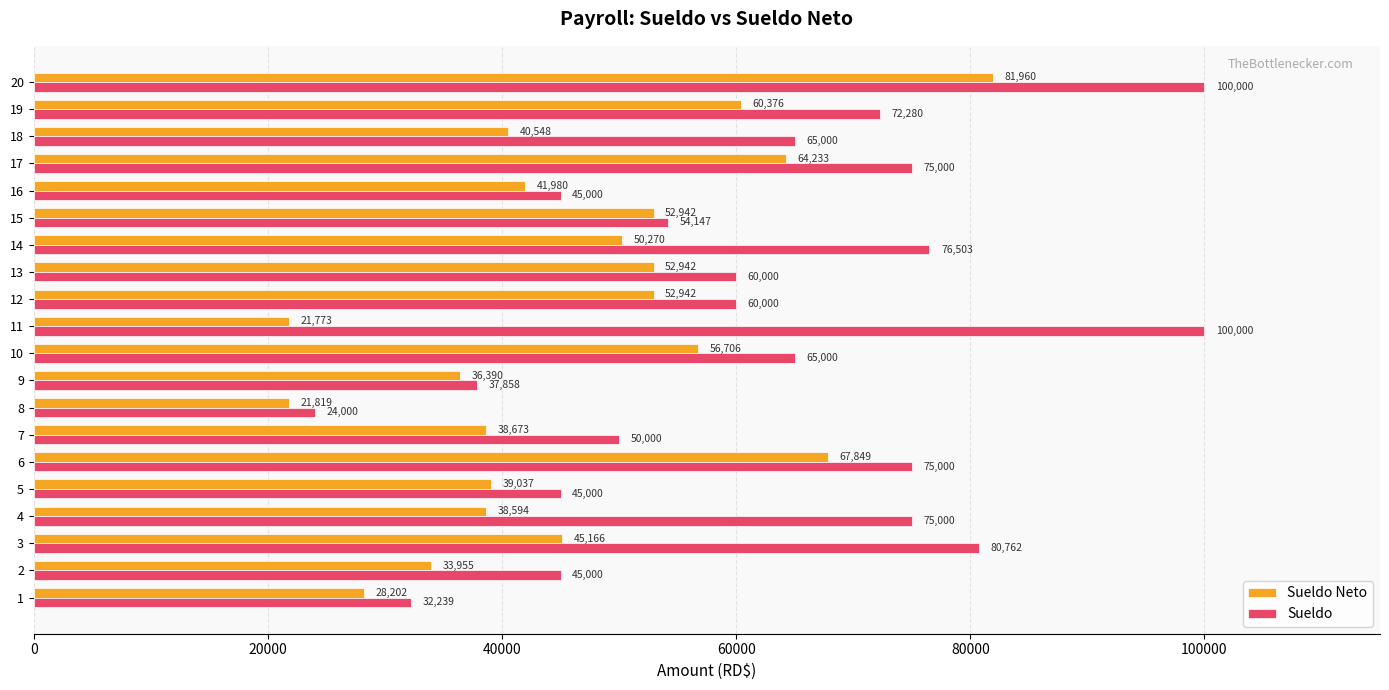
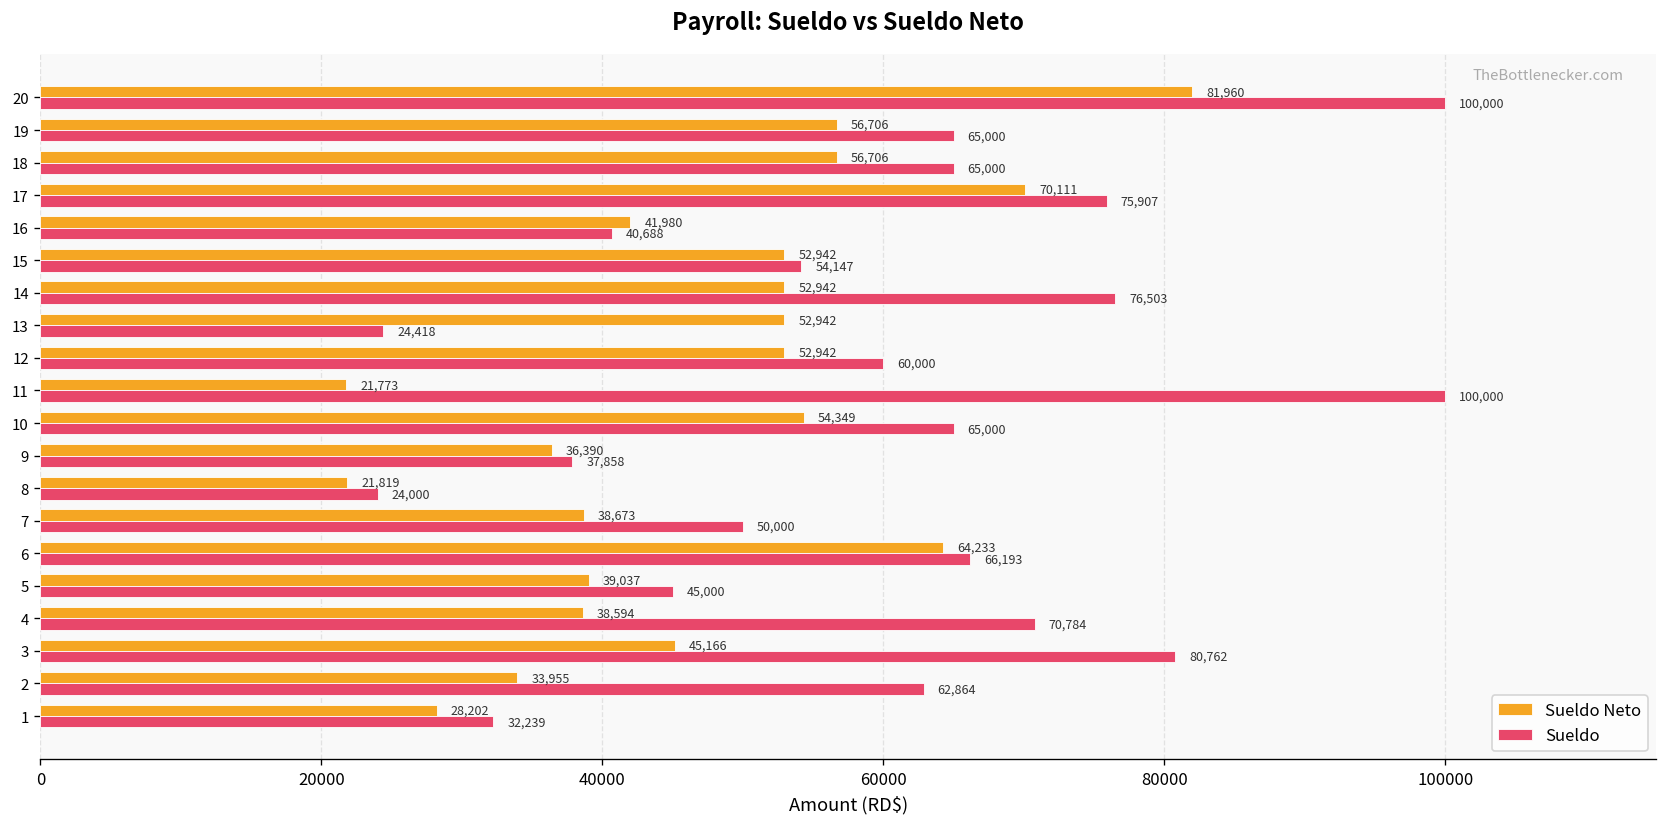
Sueldo Neto, 19: 60,376 -> 56,706
Sueldo, 19: 72,280 -> 65,000
Sueldo Neto, 18: 40,548 -> 56,706
Sueldo Neto, 17: 64,233 -> 70,111
Sueldo, 17: 75,000 -> 75,907
Sueldo, 16: 45,000 -> 40,688
Sueldo Neto, 14: 50,270 -> 52,942
Sueldo, 13: 60,000 -> 24,418
Sueldo Neto, 10: 56,706 -> 54,349
Sueldo Neto, 6: 67,849 -> 64,233
Sueldo, 6: 75,000 -> 66,193
Sueldo, 4: 75,000 -> 70,784
Sueldo, 2: 45,000 -> 62,864
